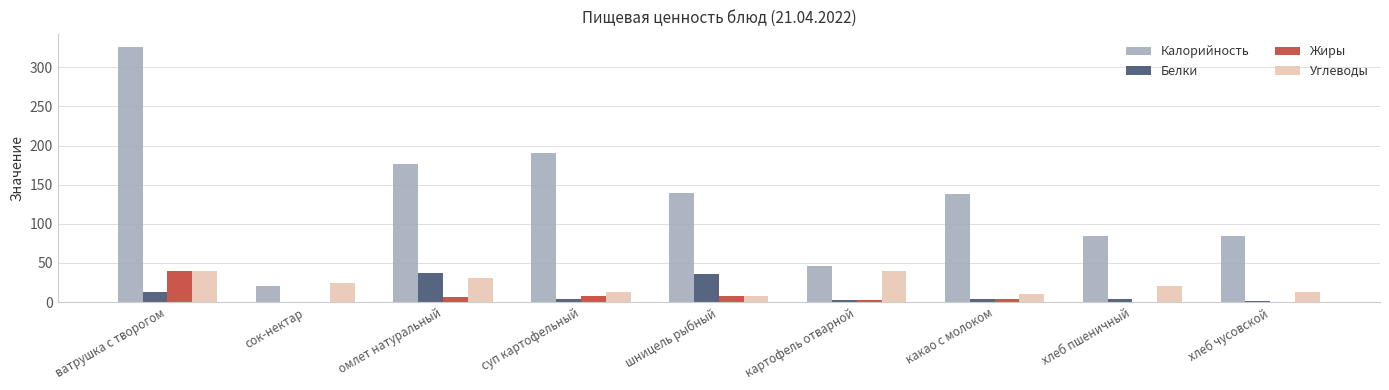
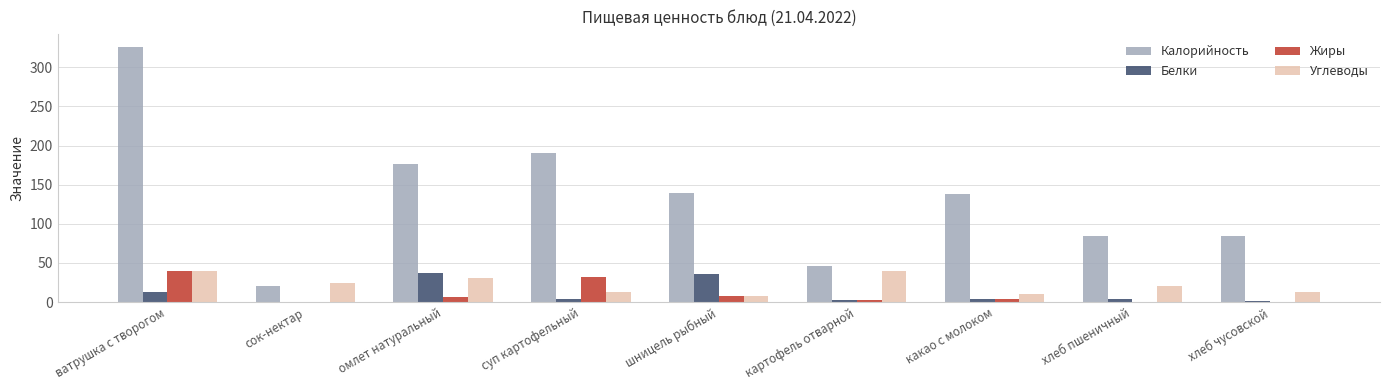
Жиры, суп картофельный: 10 -> 30
